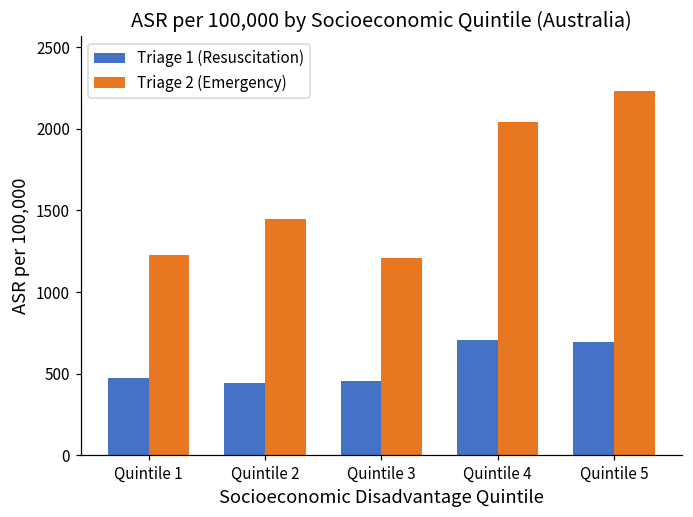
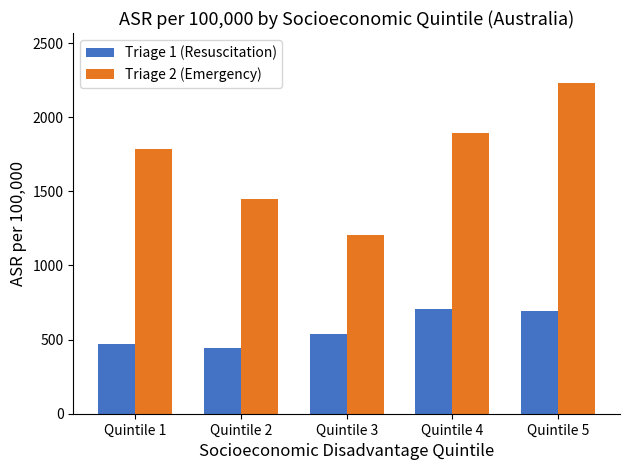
Triage 2 (Emergency), Quintile 1: 1230 -> 1780
Triage 1 (Resuscitation), Quintile 3: 450 -> 540
Triage 2 (Emergency), Quintile 4: 2040 -> 1900
